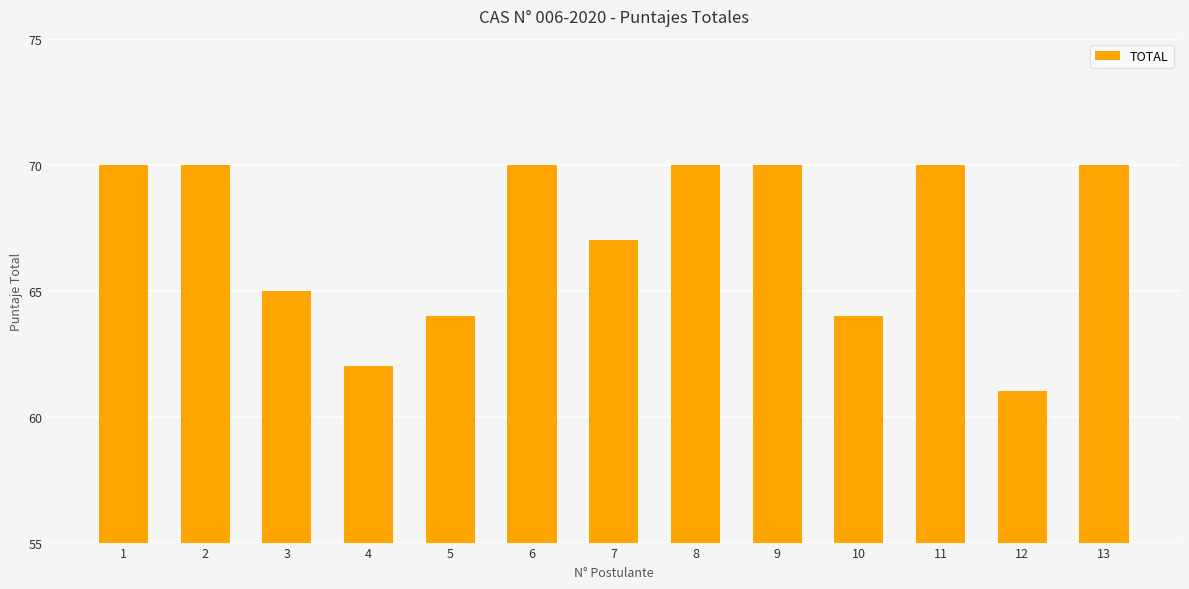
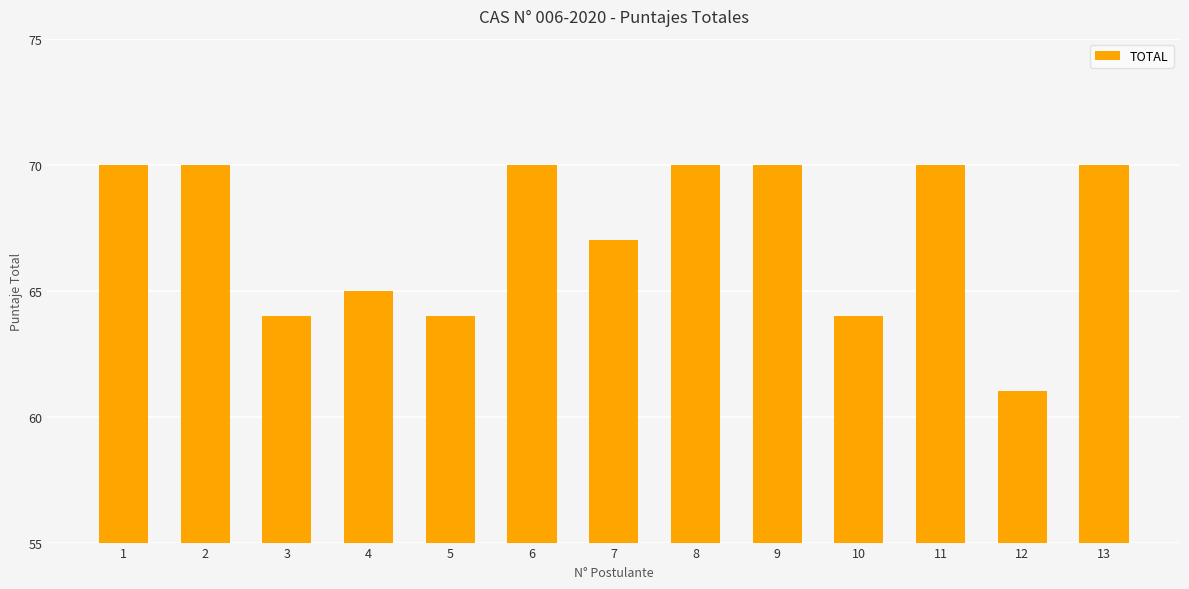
3: 65 -> 64
4: 62 -> 65
